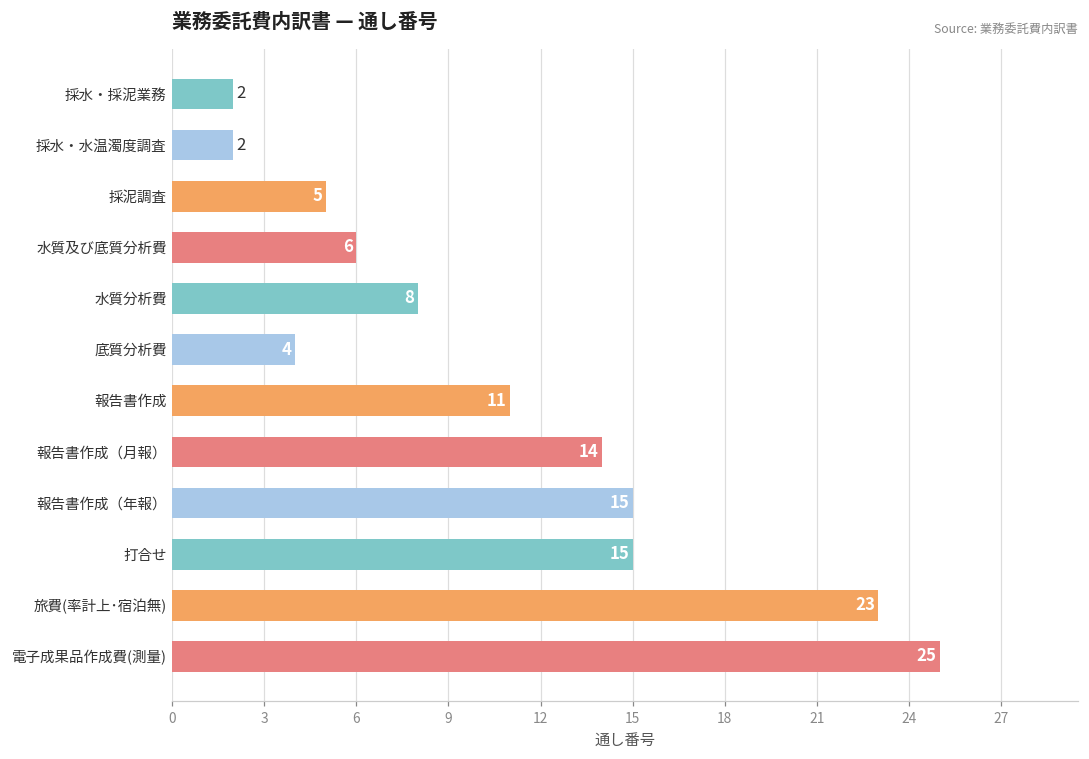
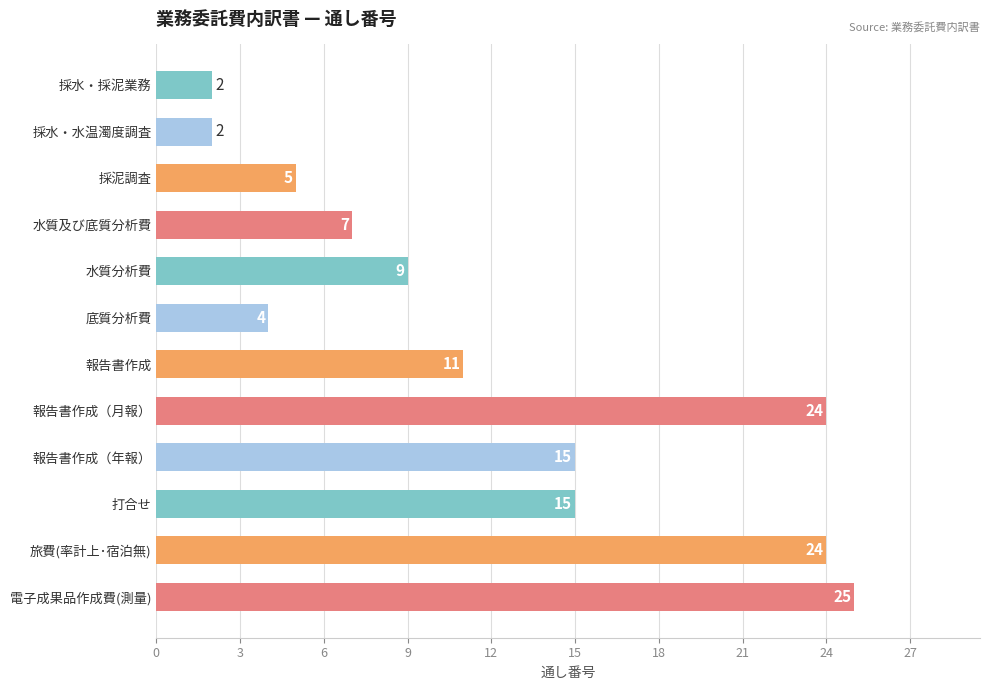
水質及び底質分析費: 6 -> 7
水質分析費: 8 -> 9
報告書作成（月報）: 14 -> 24
旅費(率計上･宿泊無): 23 -> 24
